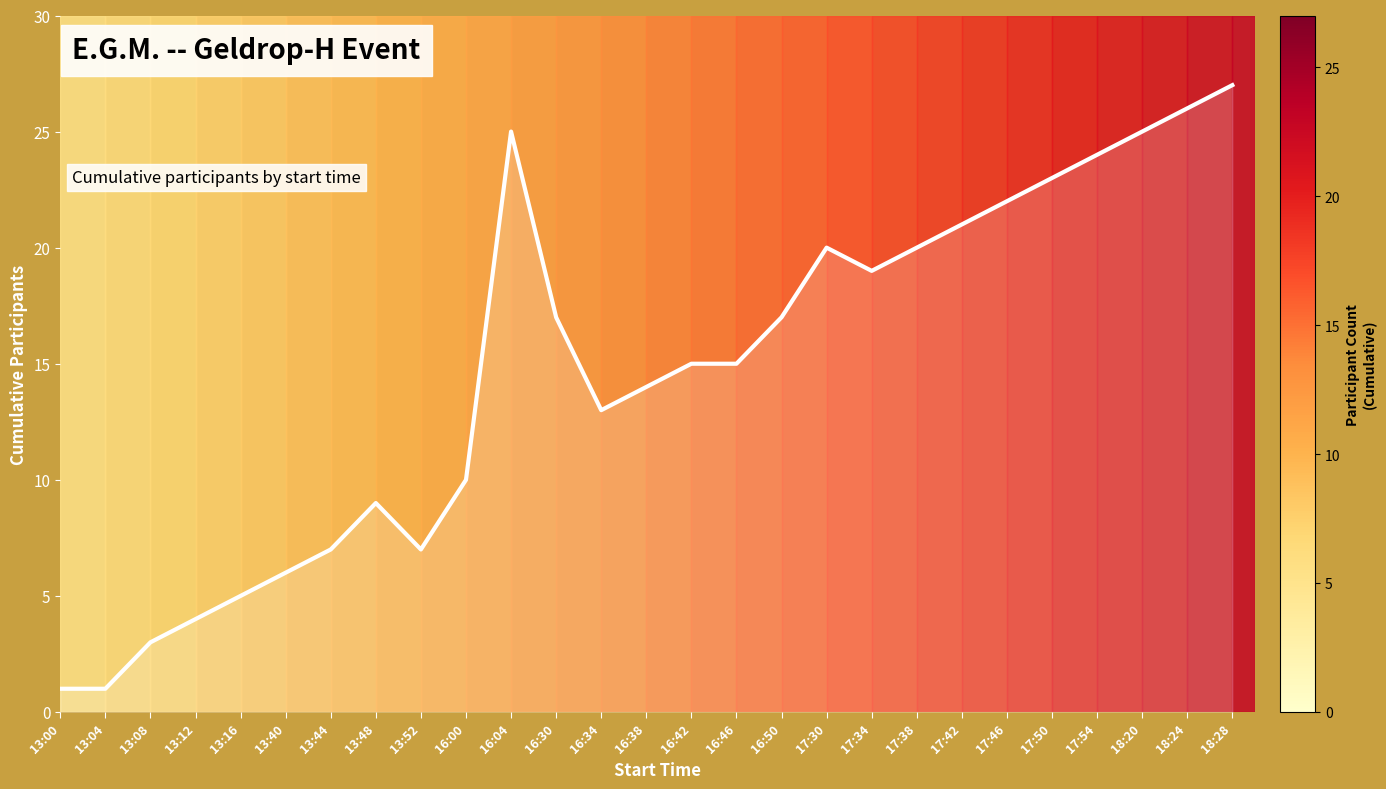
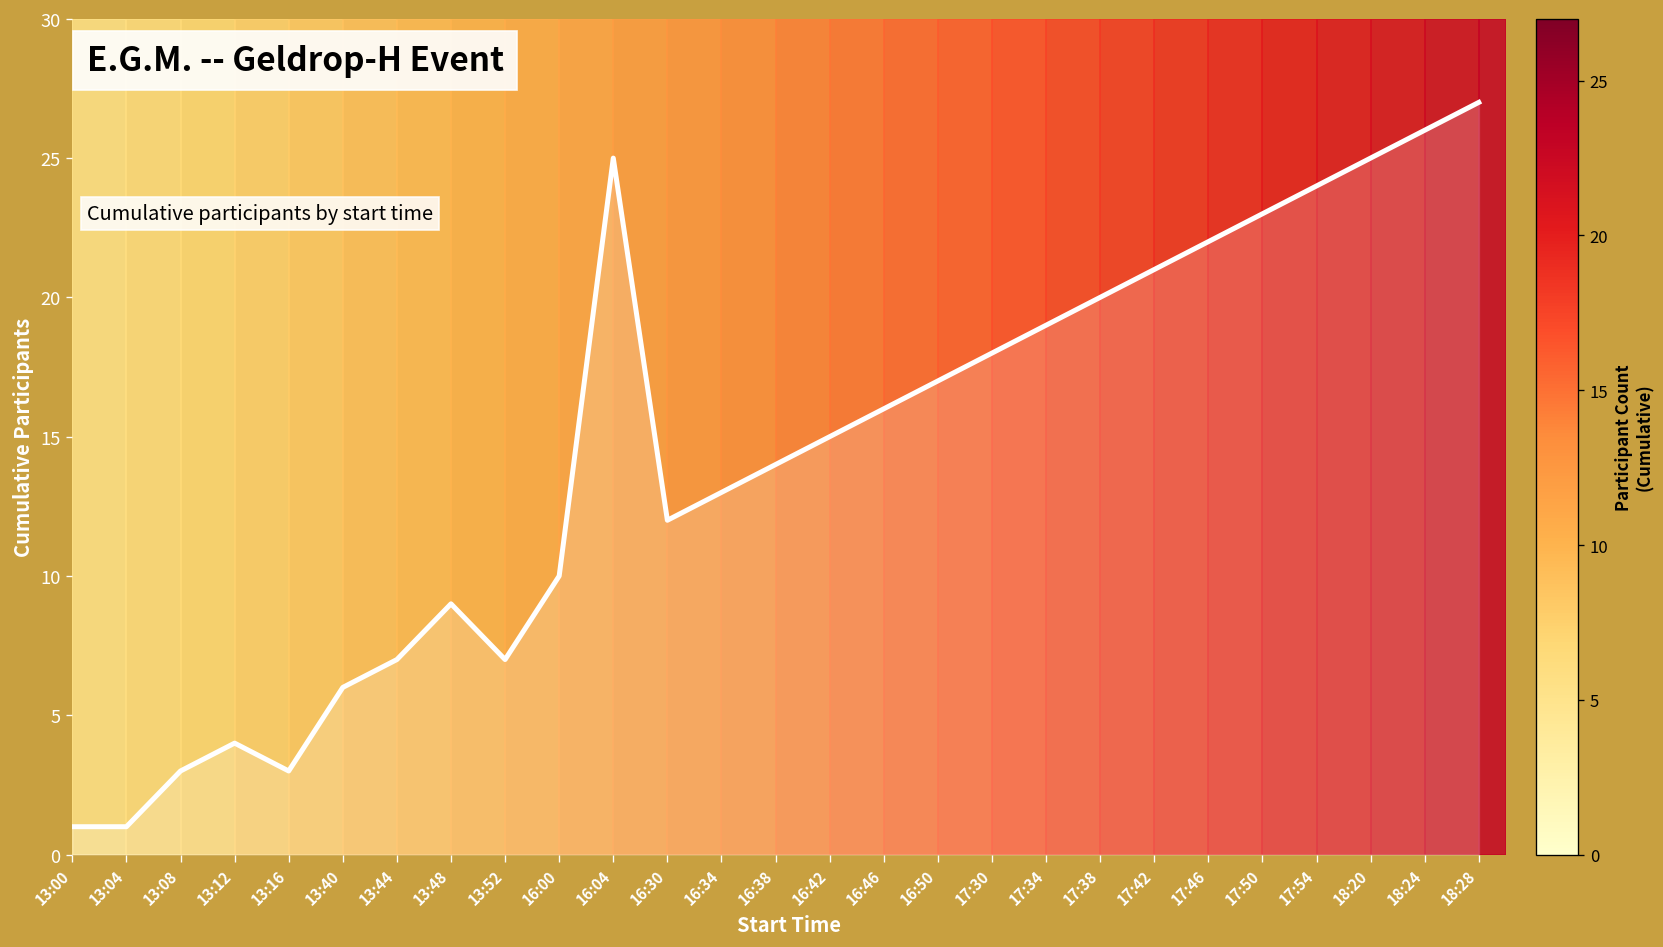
13:16: 5 -> 3
16:30: 17 -> 12
16:46: 15 -> 16
17:30: 20 -> 18
